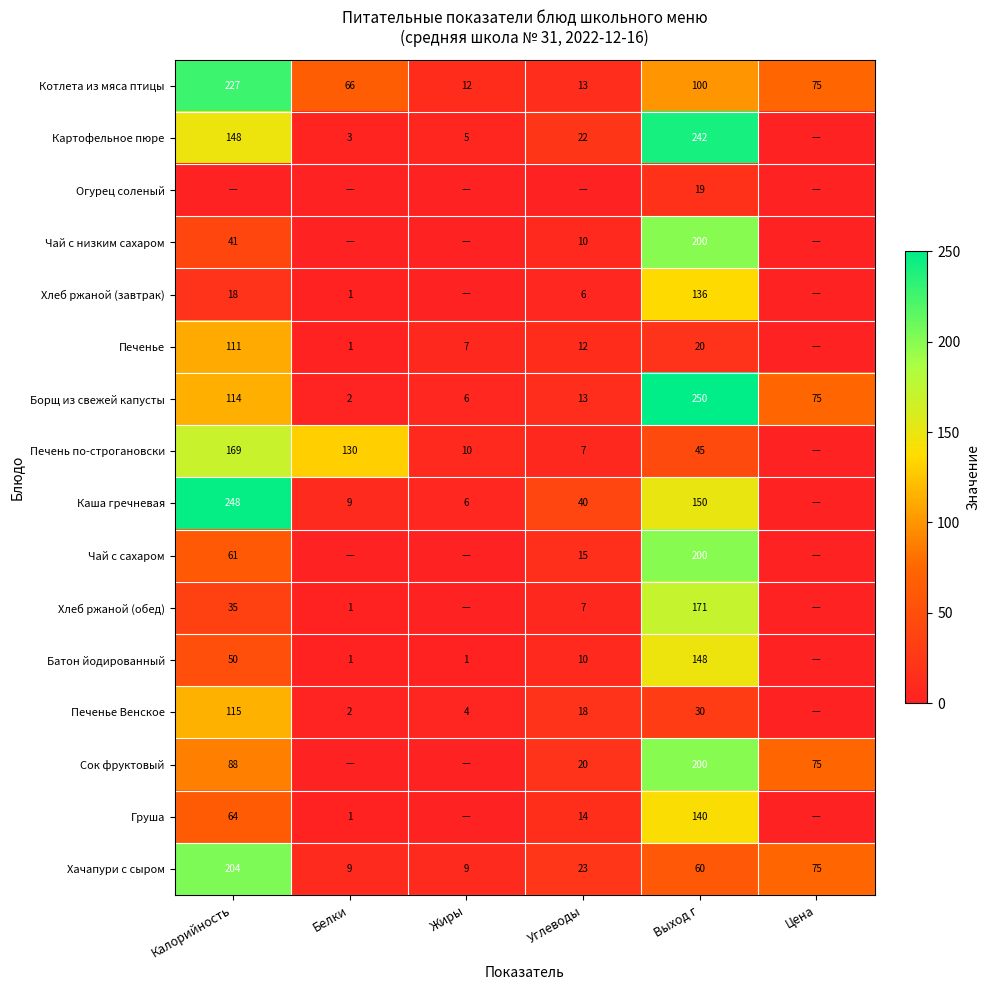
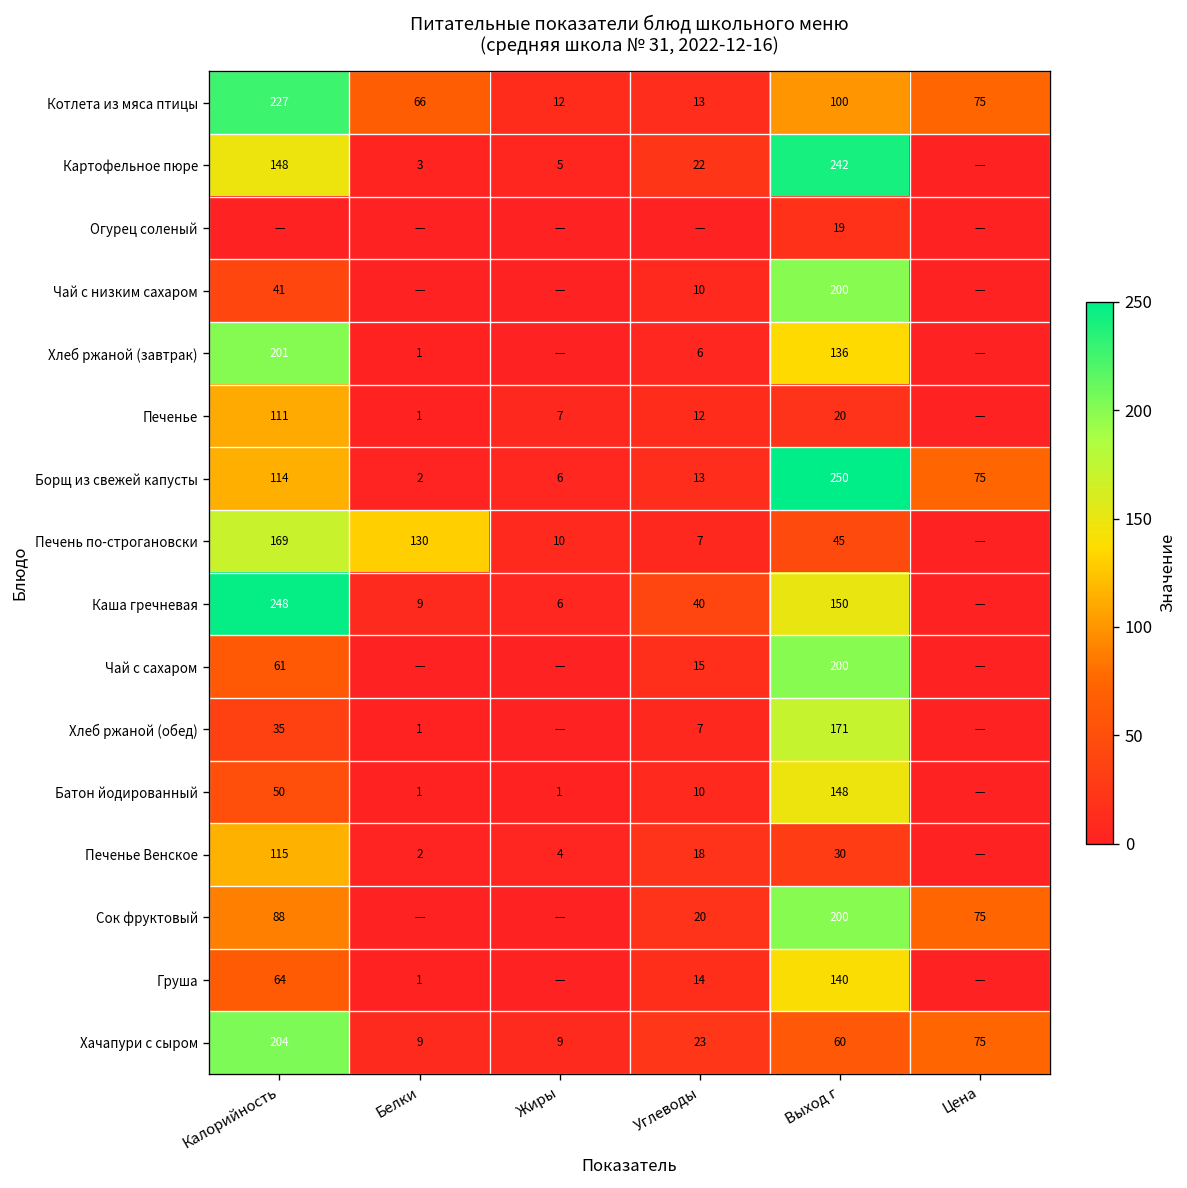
Хлеб ржаной (завтрак), Калорийность: 18 -> 201
